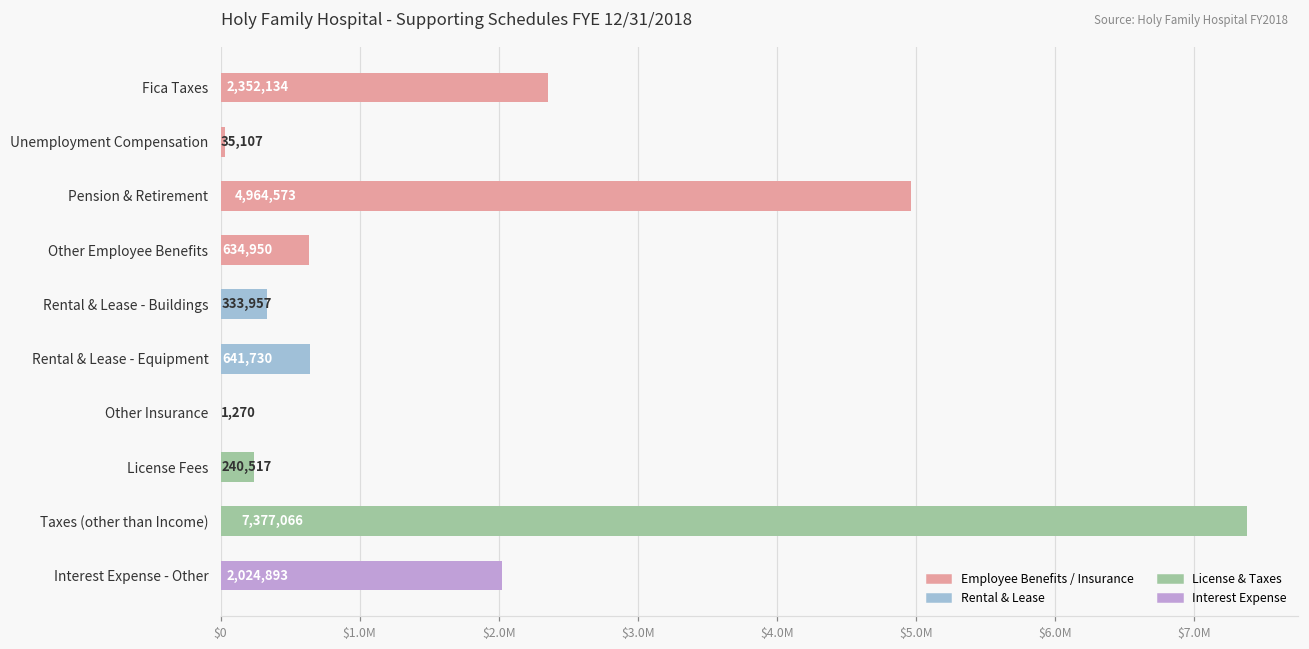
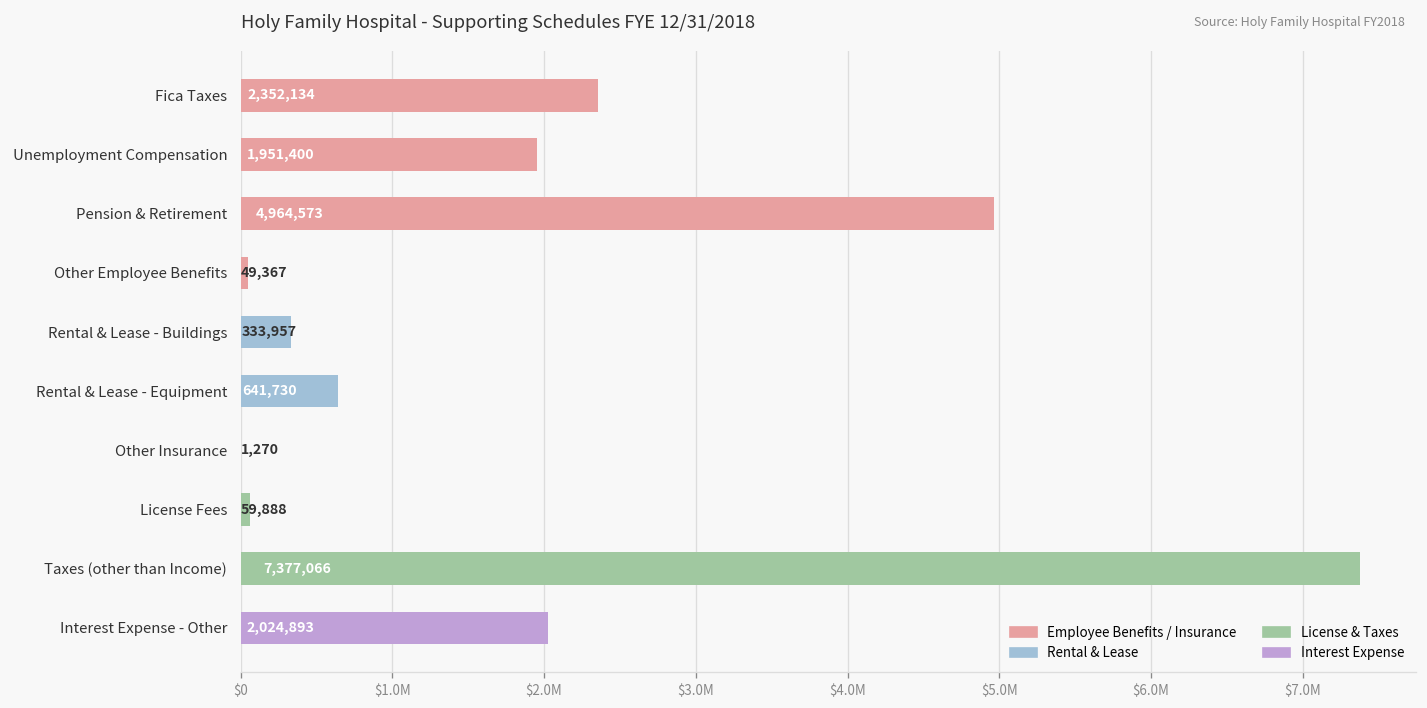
Unemployment Compensation: 35,107 -> 1,951,400
Other Employee Benefits: 634,950 -> 49,367
License Fees: 240,517 -> 59,888
